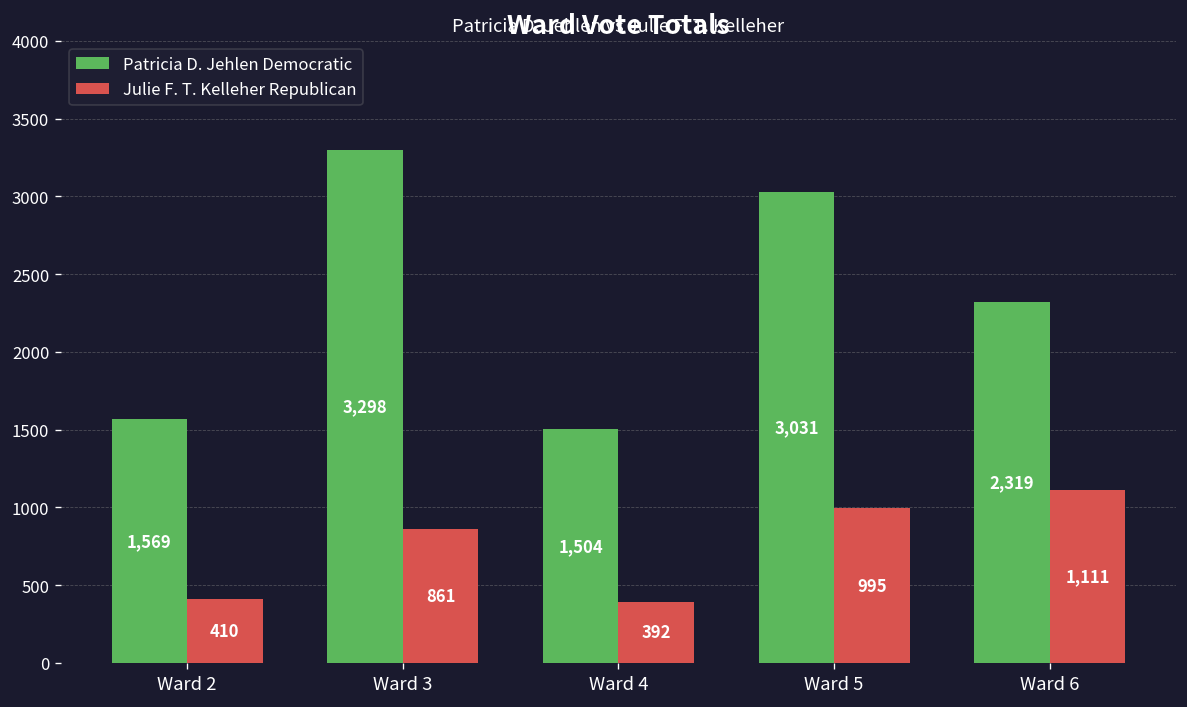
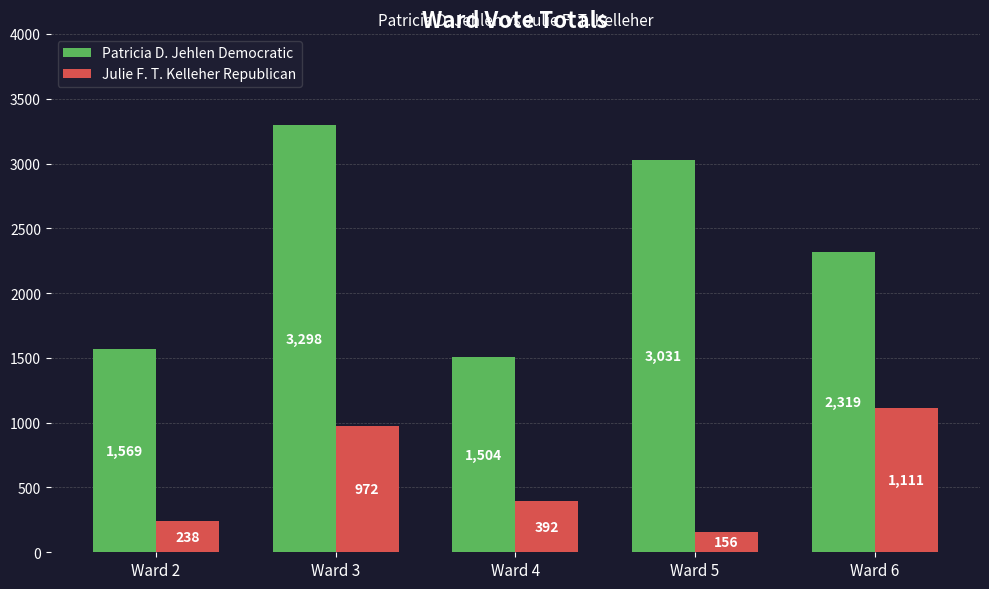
Julie F. T. Kelleher Republican, Ward 2: 410 -> 238
Julie F. T. Kelleher Republican, Ward 3: 861 -> 972
Julie F. T. Kelleher Republican, Ward 5: 995 -> 156
